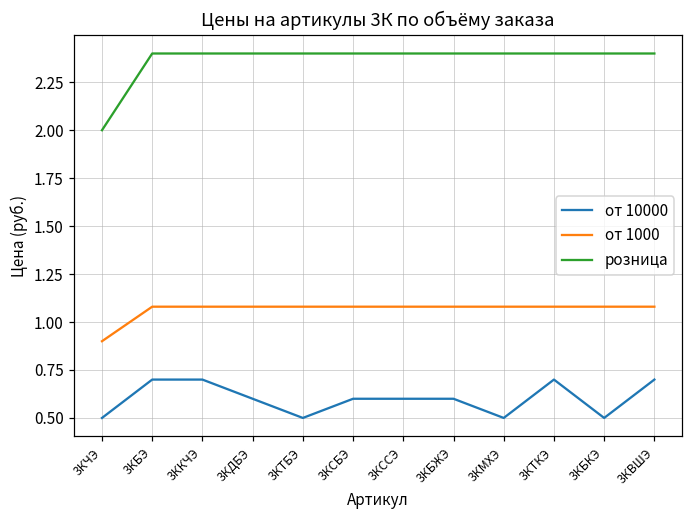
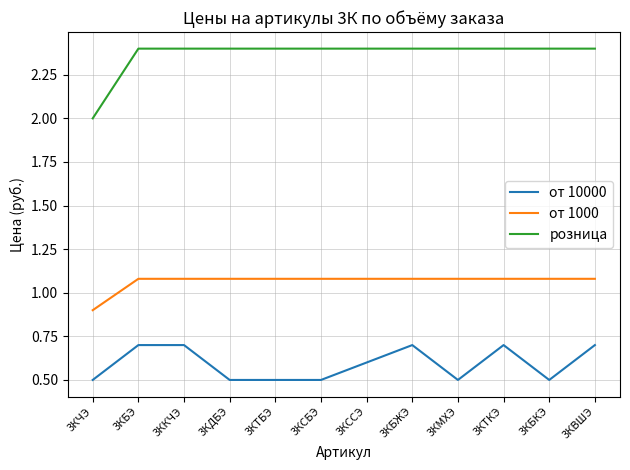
от 10000, 3КДБЭ: 0.6 -> 0.5
от 10000, 3КСБЭ: 0.6 -> 0.5
от 10000, 3КБЖЭ: 0.6 -> 0.7
